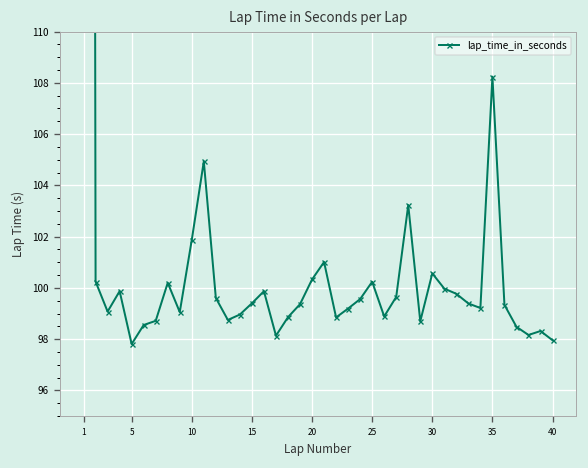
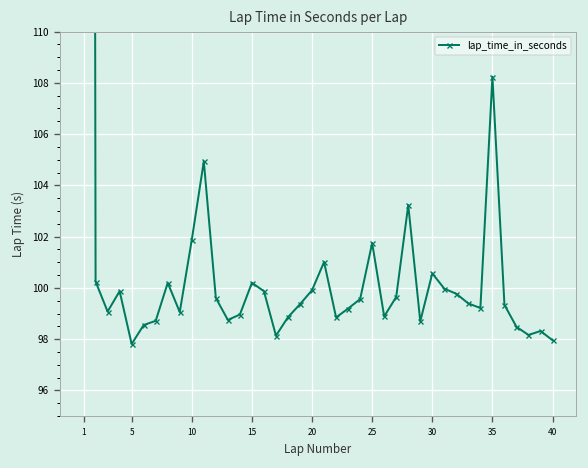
15: 99.4 -> 100.2
20: 100.3 -> 99.9
25: 100.2 -> 101.8
